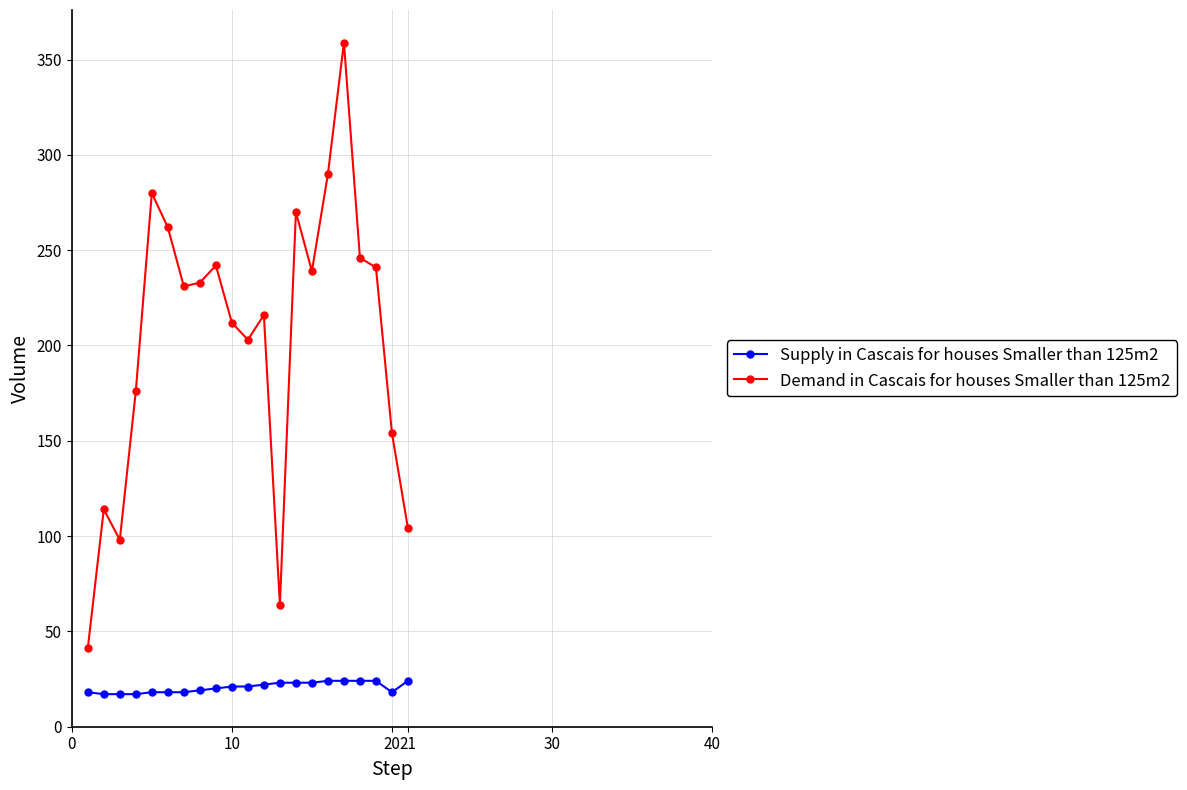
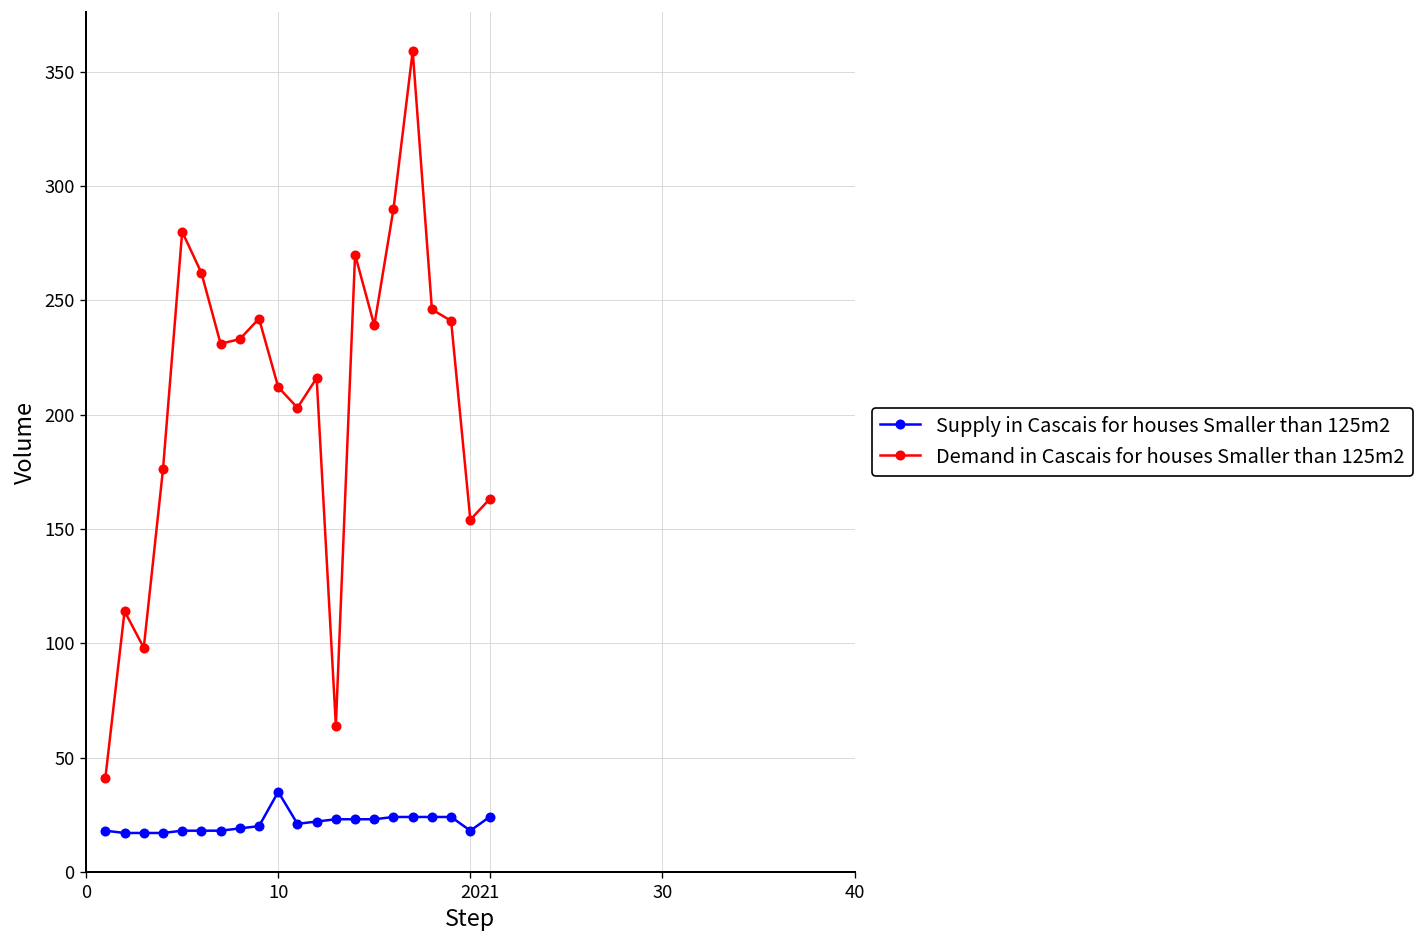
Supply in Cascais for houses Smaller than 125m2, 10: 21 -> 35
Demand in Cascais for houses Smaller than 125m2, 21: 104 -> 163
